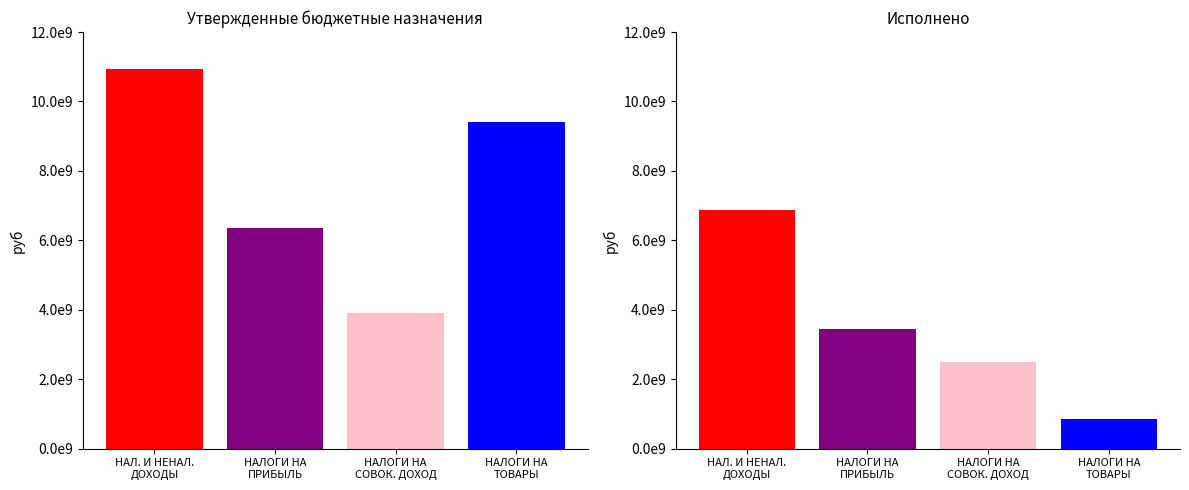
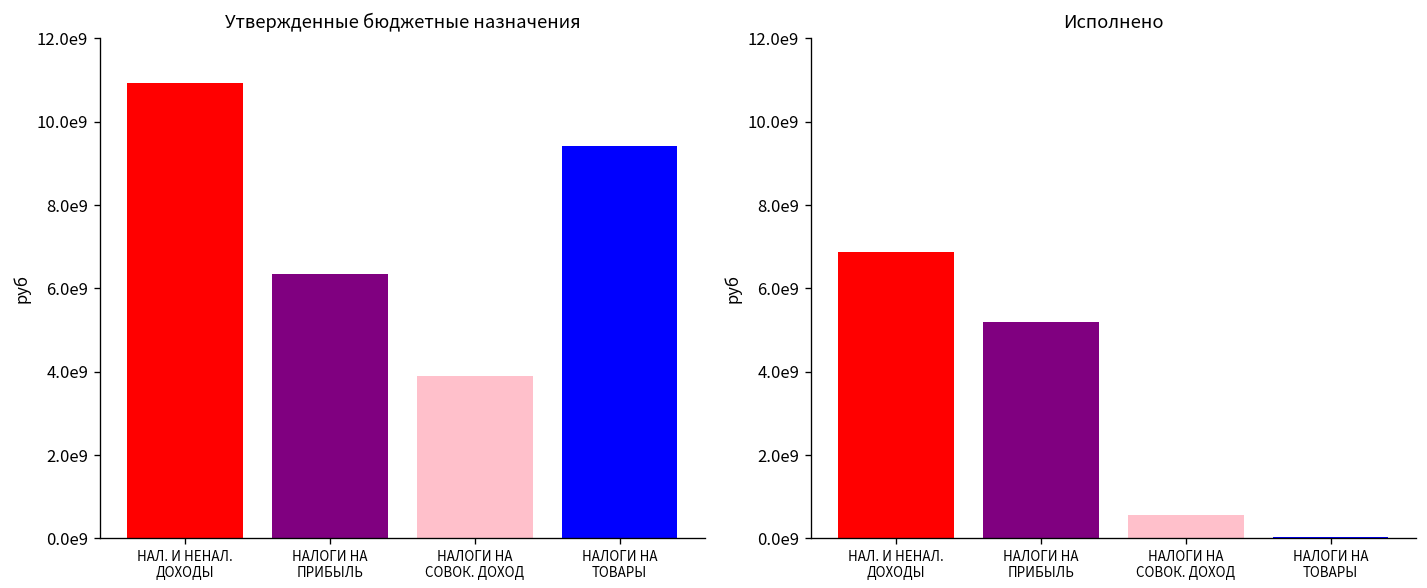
Исполнено, НАЛОГИ НА ПРИБЫЛЬ: 3400000000 -> 5200000000
Исполнено, НАЛОГИ НА СОВОК. ДОХОД: 2500000000 -> 600000000
Исполнено, НАЛОГИ НА ТОВАРЫ: 900000000 -> 0
